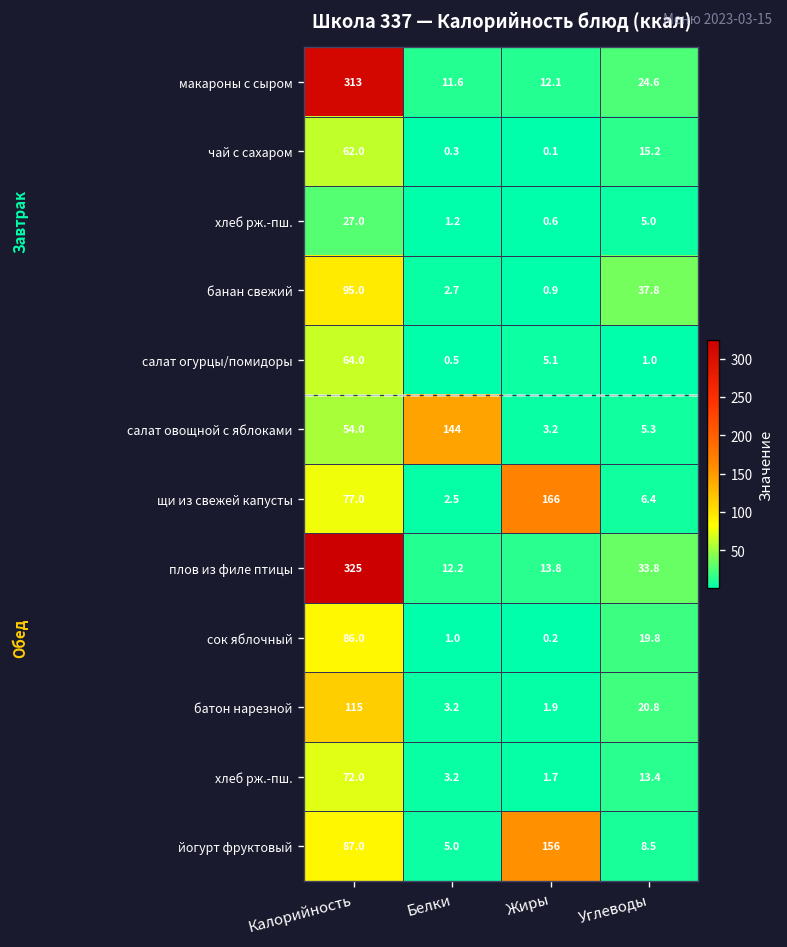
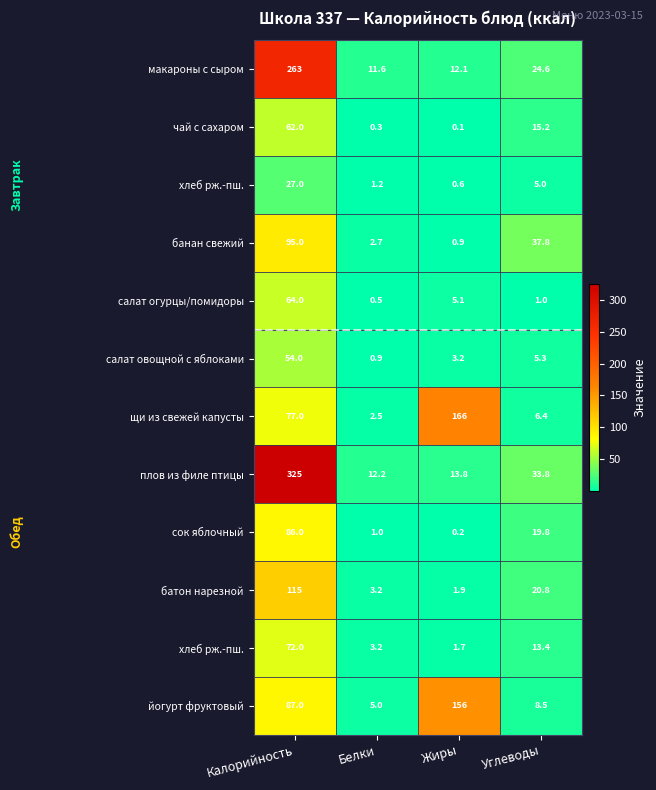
макароны с сыром, Калорийность: 313 -> 263
салат овощной с яблоками, Белки: 144 -> 0.9
